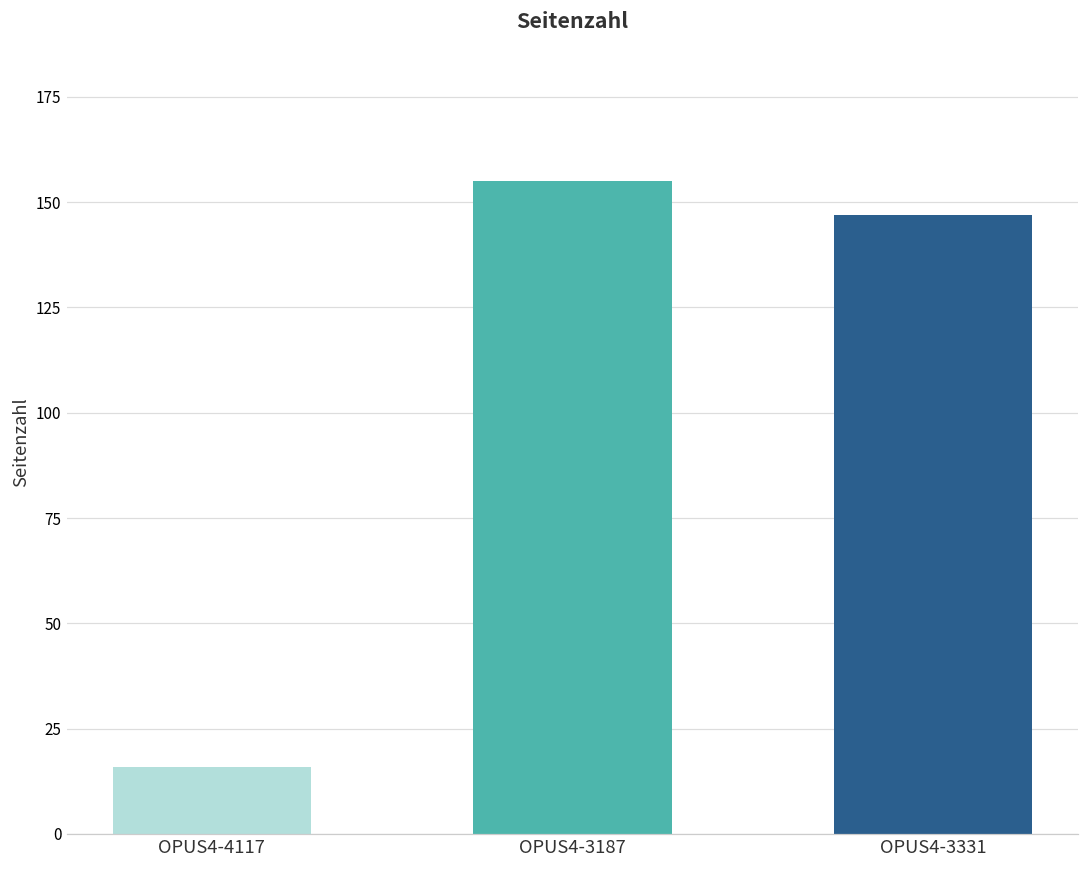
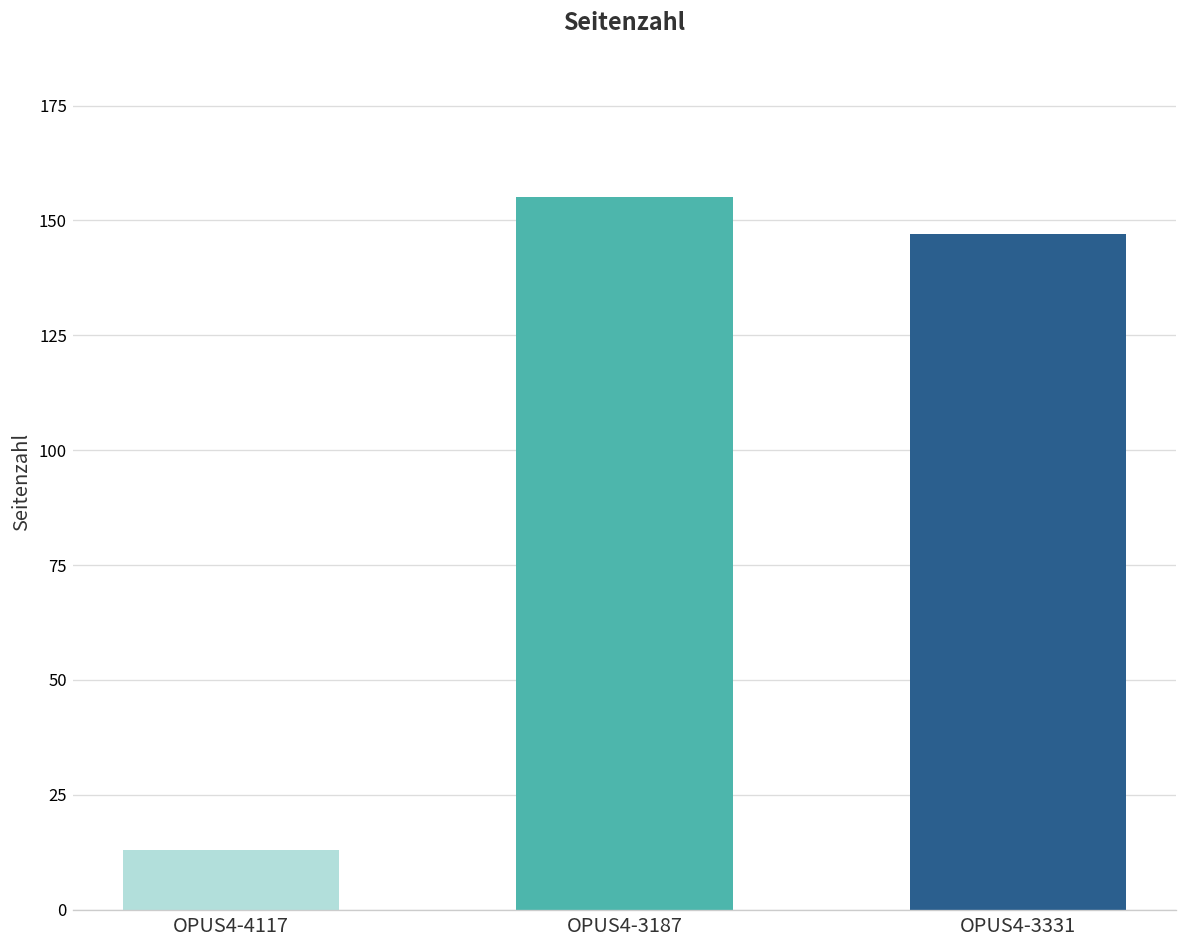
OPUS4-4117: 16 -> 13
